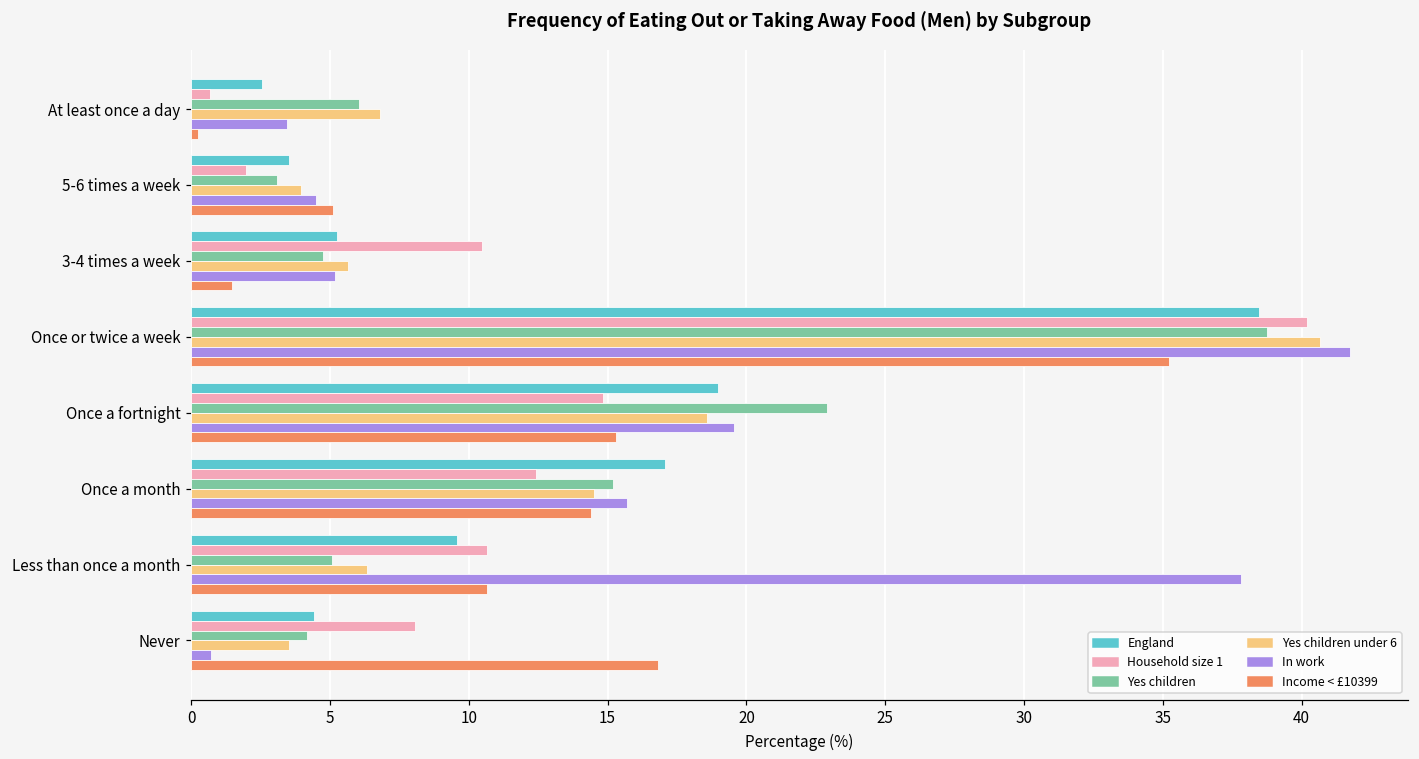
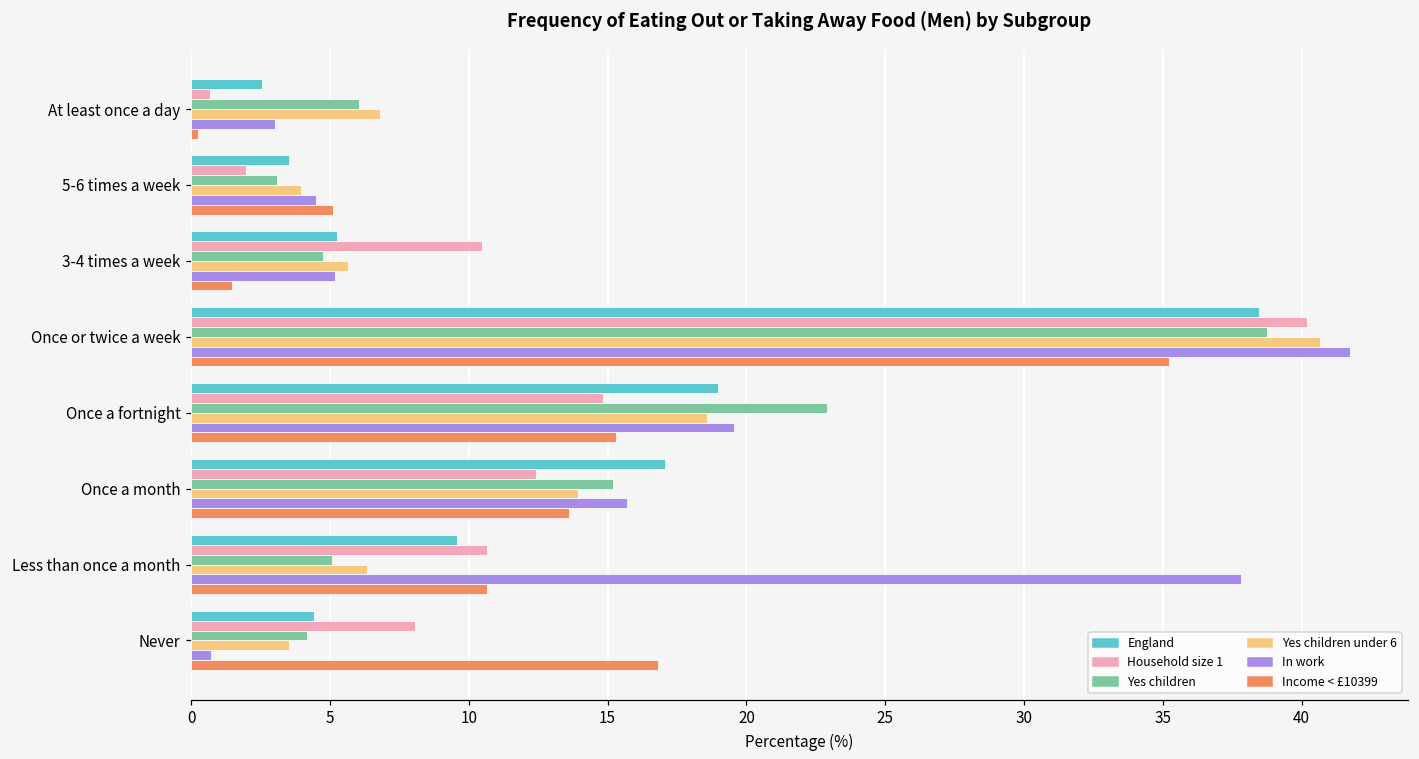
In work, At least once a day: 3.5 -> 3.0
Yes children under 6, Once a month: 14.5 -> 13.9
Income < £10399, Once a month: 14.4 -> 13.6
